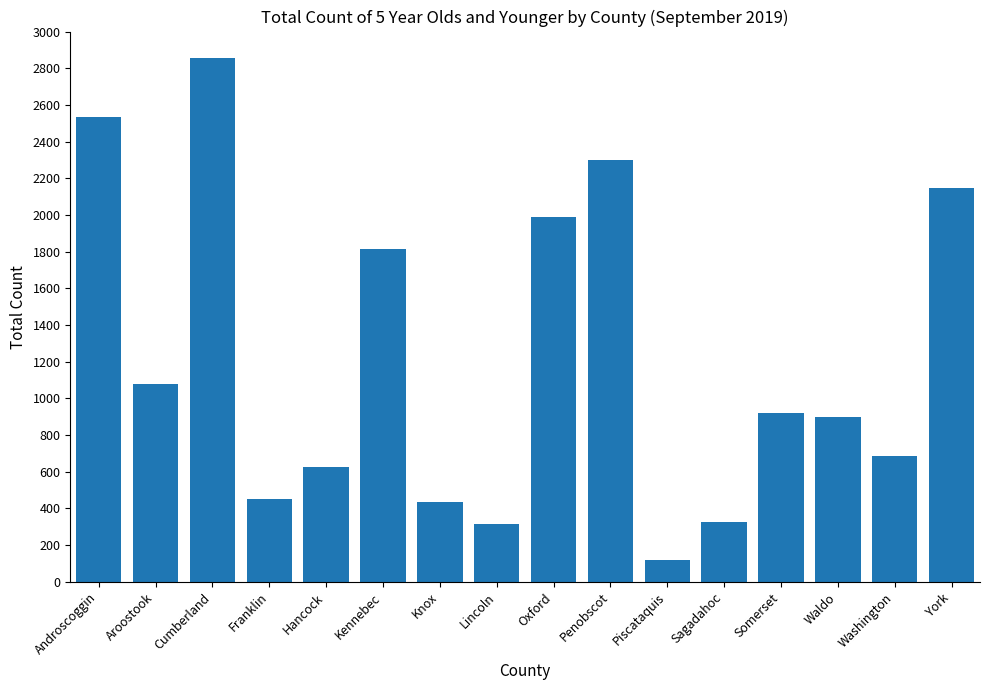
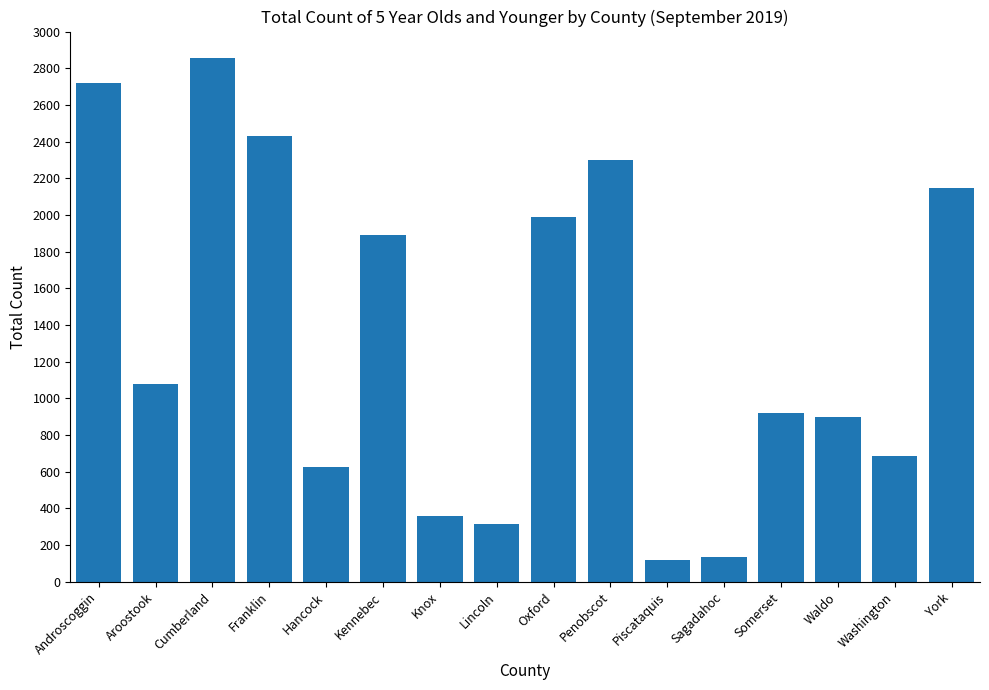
Androscoggin: 2530 -> 2720
Franklin: 450 -> 2430
Kennebec: 1810 -> 1890
Knox: 430 -> 360
Sagadahoc: 330 -> 130
